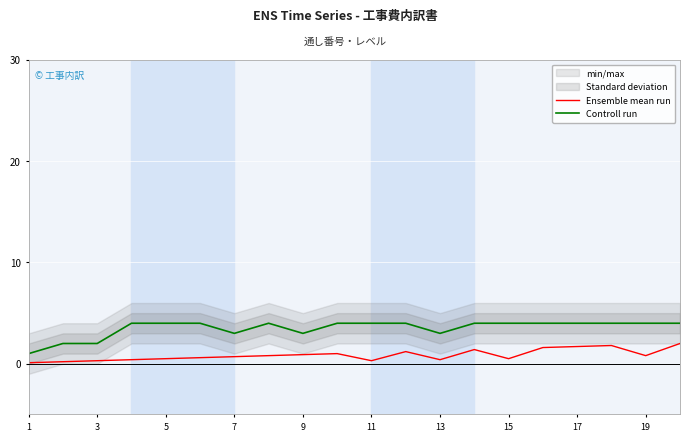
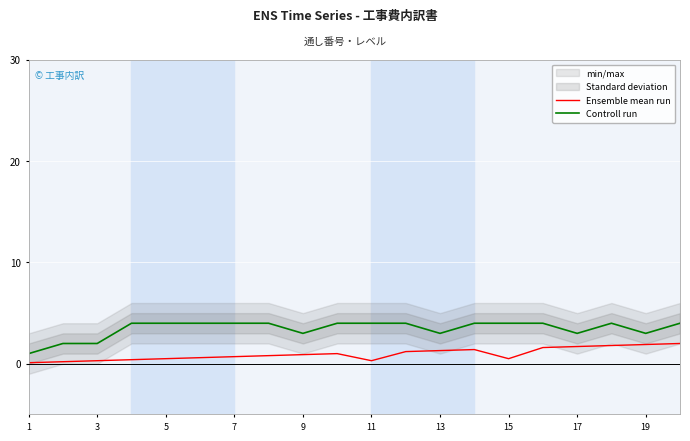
Controll run, 7: 3 -> 4
Ensemble mean run, 13: 0.4 -> 1.3
Controll run, 17: 4 -> 3
Ensemble mean run, 19: 0.8 -> 1.9
Controll run, 19: 4 -> 3
